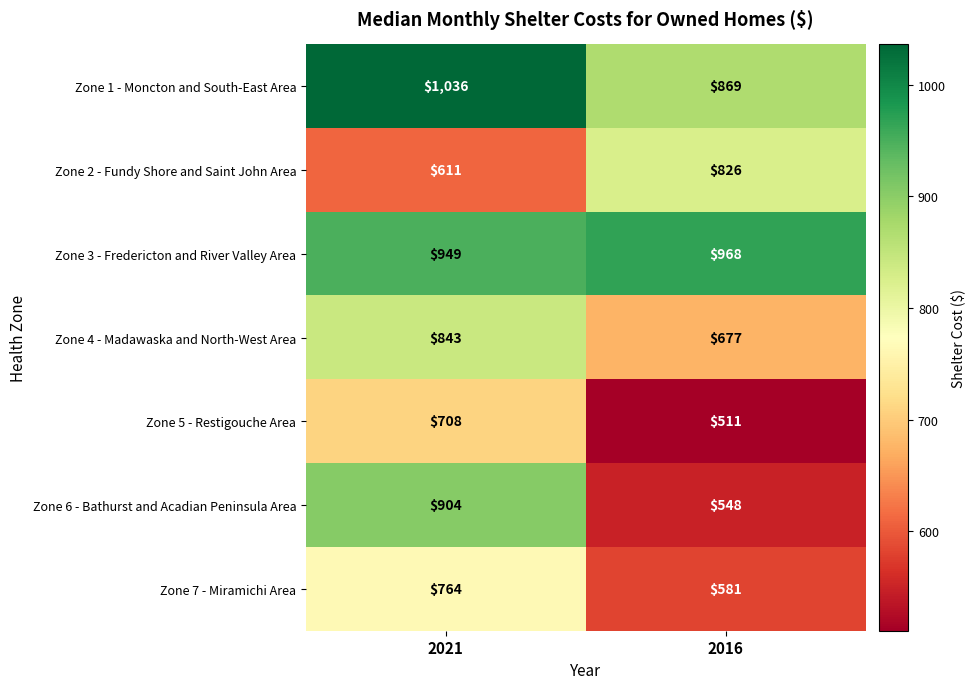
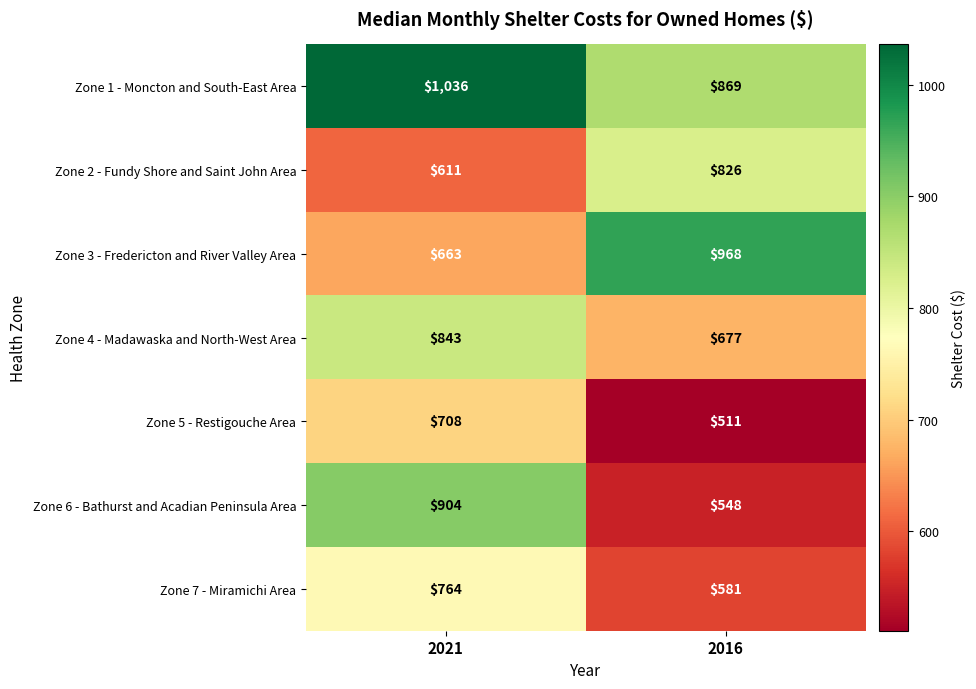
Zone 3 - Fredericton and River Valley Area, 2021: $949 -> $663
